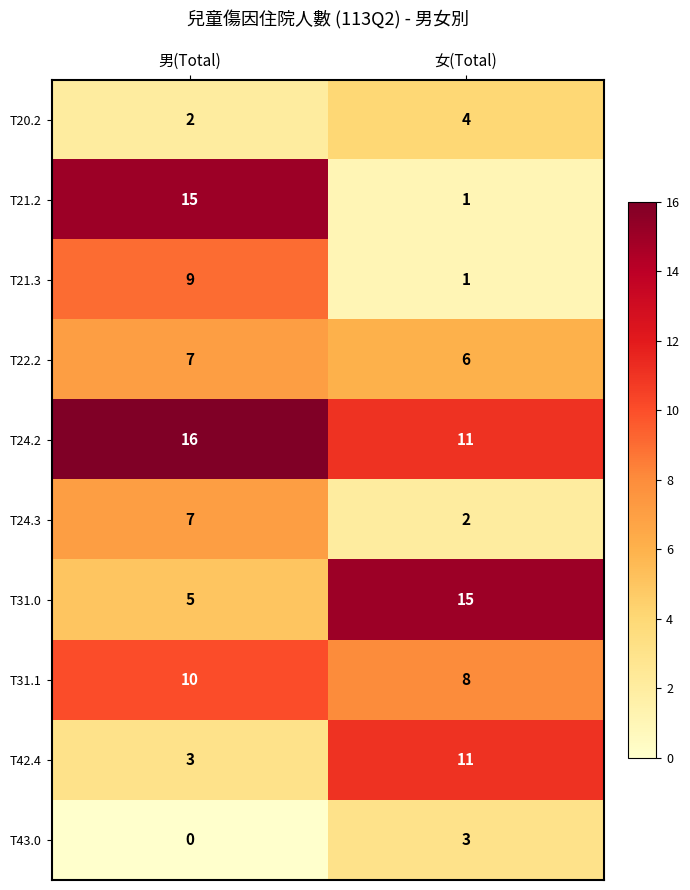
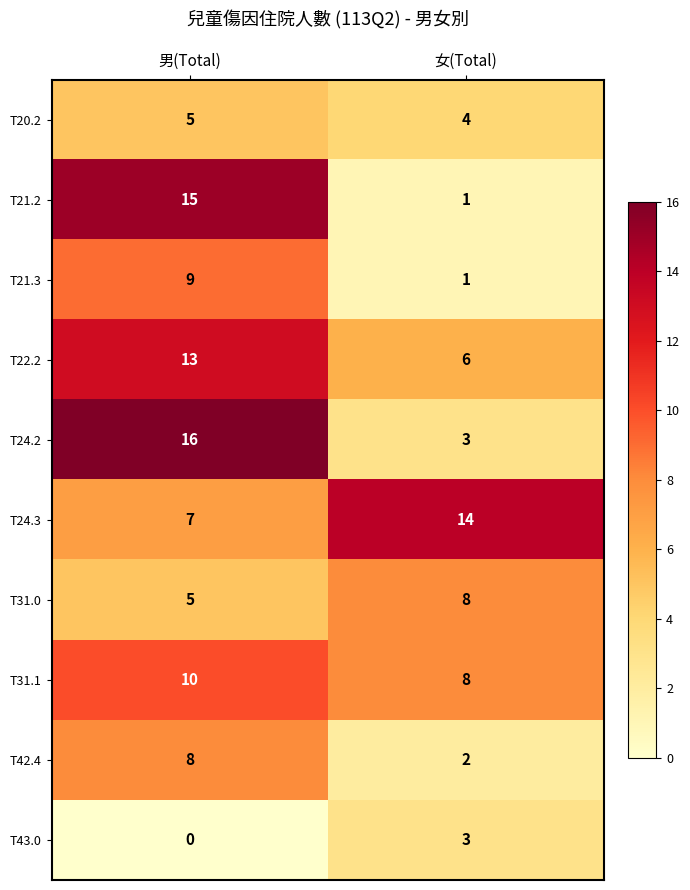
T20.2, 男(Total): 2 -> 5
T22.2, 男(Total): 7 -> 13
T24.2, 女(Total): 11 -> 3
T24.3, 女(Total): 2 -> 14
T31.0, 女(Total): 15 -> 8
T42.4, 男(Total): 3 -> 8
T42.4, 女(Total): 11 -> 2
